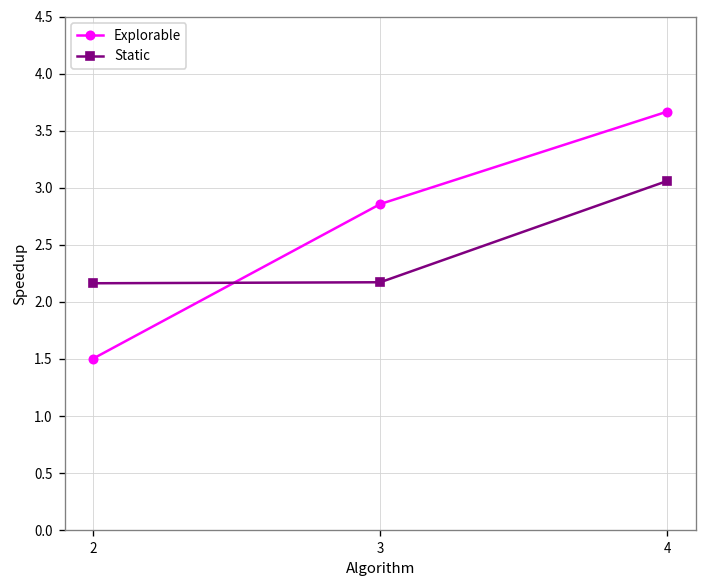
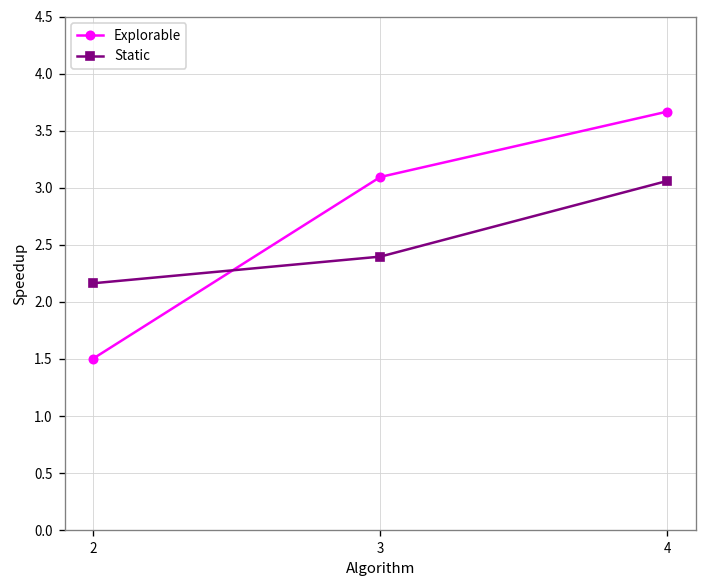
Explorable, 3: 2.9 -> 3.1
Static, 3: 2.2 -> 2.4
